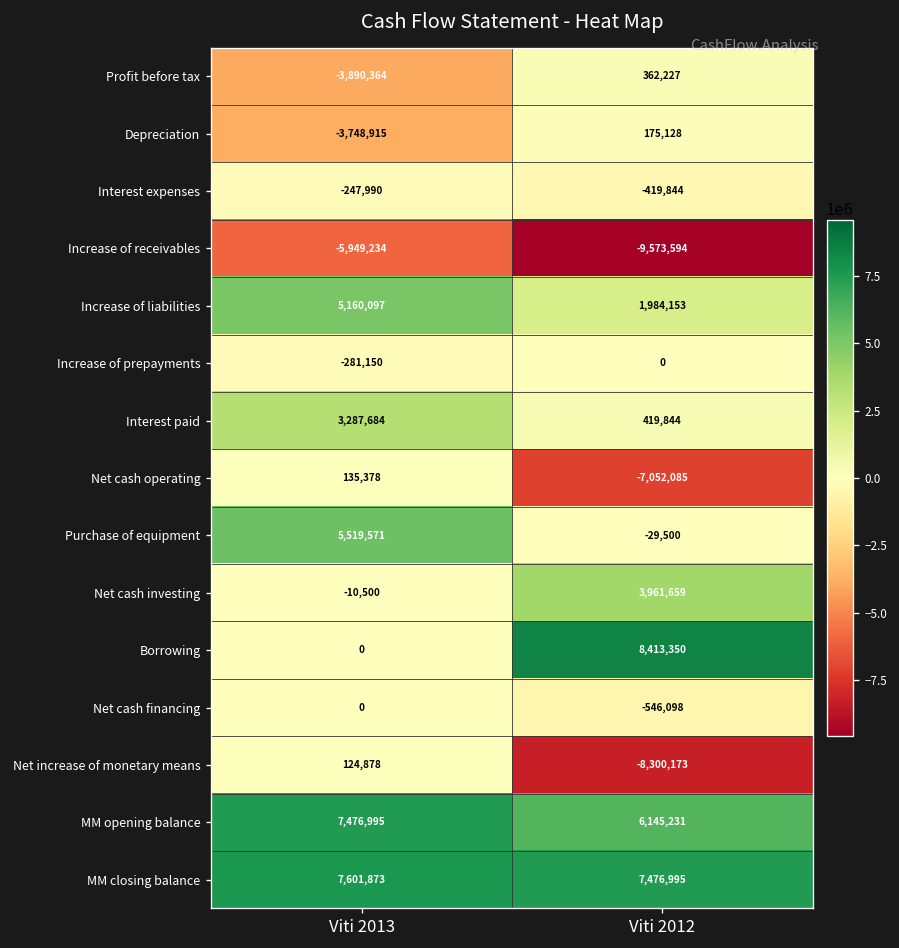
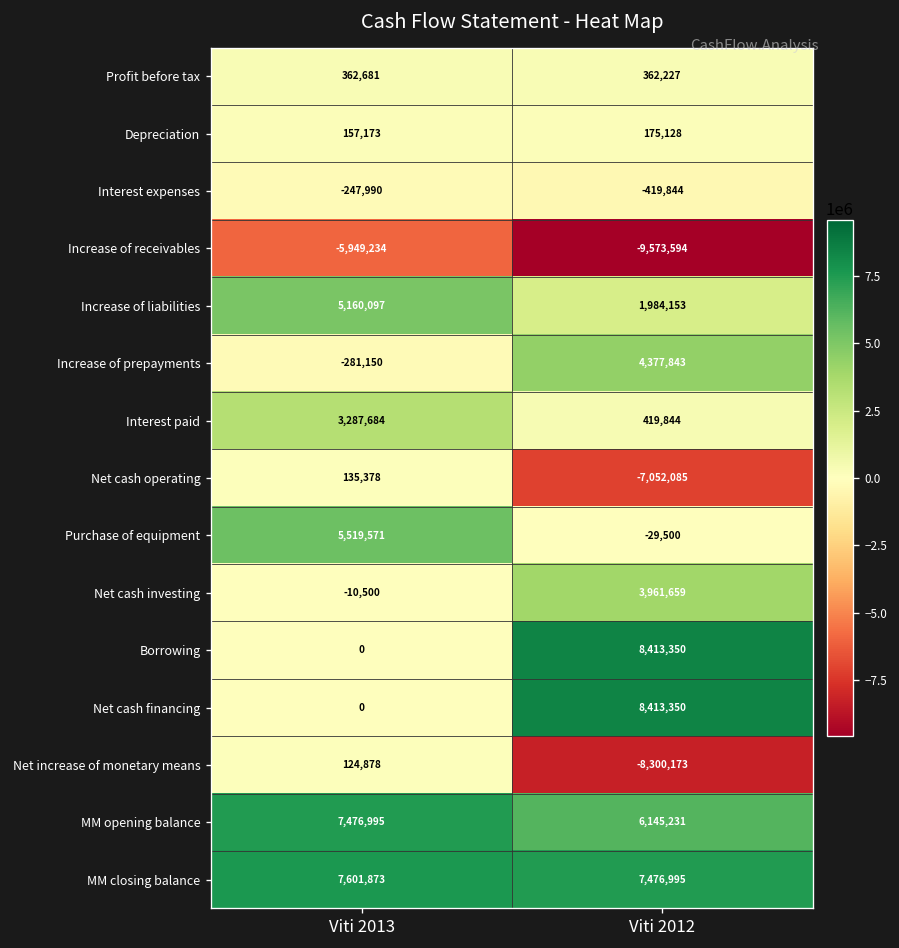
Profit before tax, Viti 2013: -3,890,364 -> 362,681
Depreciation, Viti 2013: -3,748,915 -> 157,173
Increase of prepayments, Viti 2012: 0 -> 4,377,843
Net cash financing, Viti 2012: -546,098 -> 8,413,350
